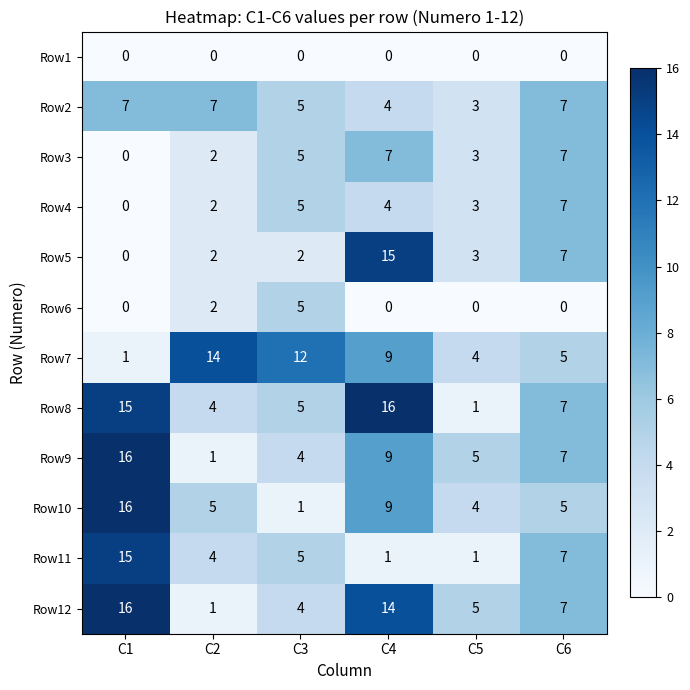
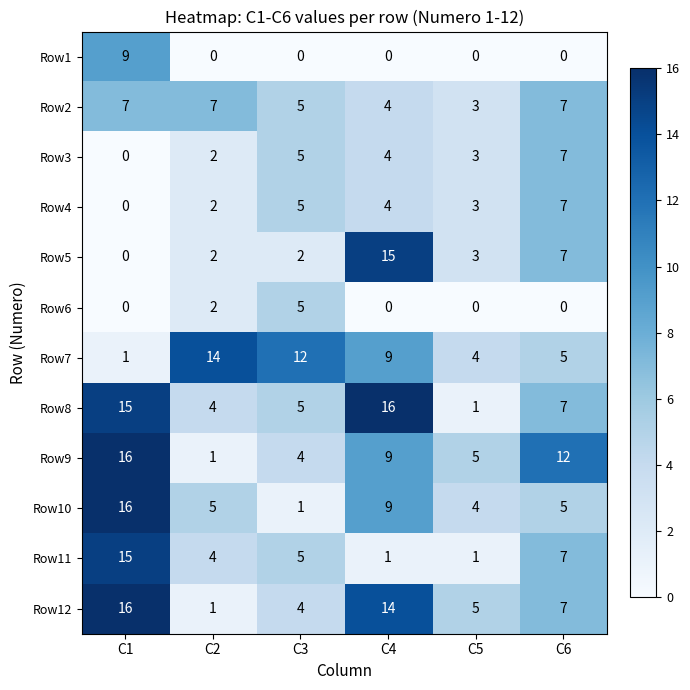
Row1, C1: 0 -> 9
Row3, C4: 7 -> 4
Row9, C6: 7 -> 12
